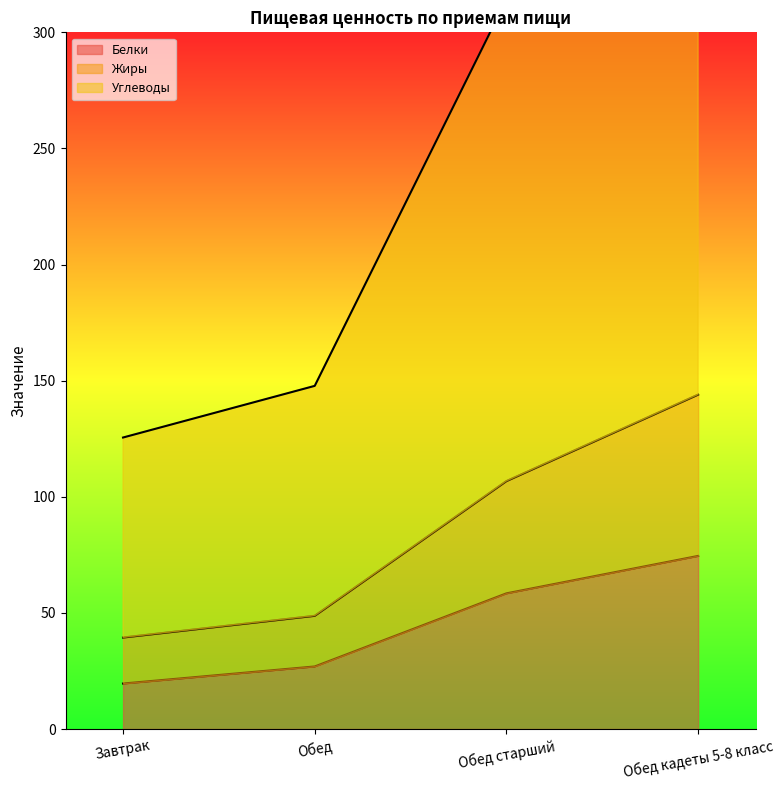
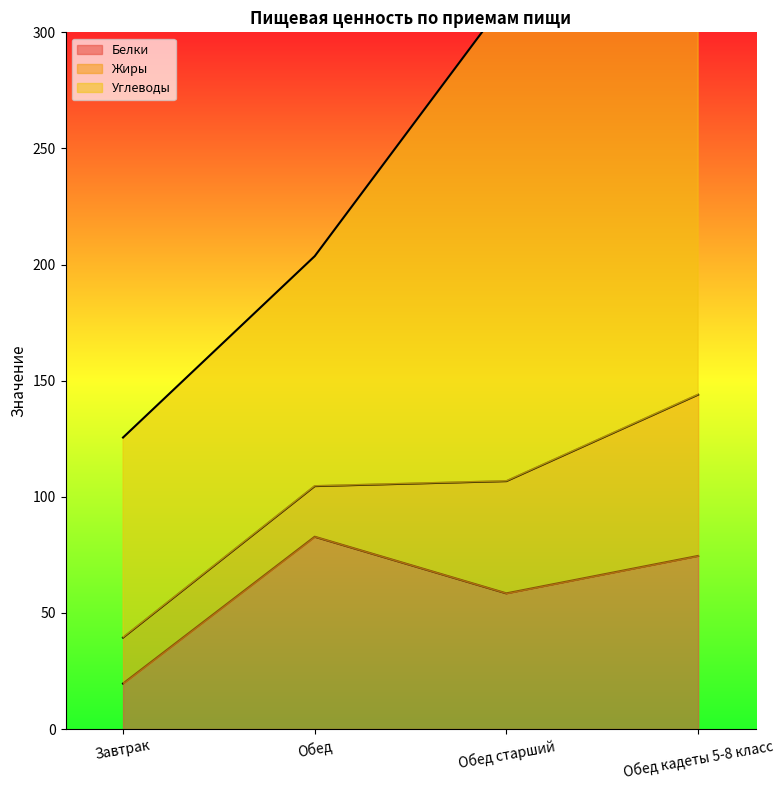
Белки, Обед: 27 -> 83
